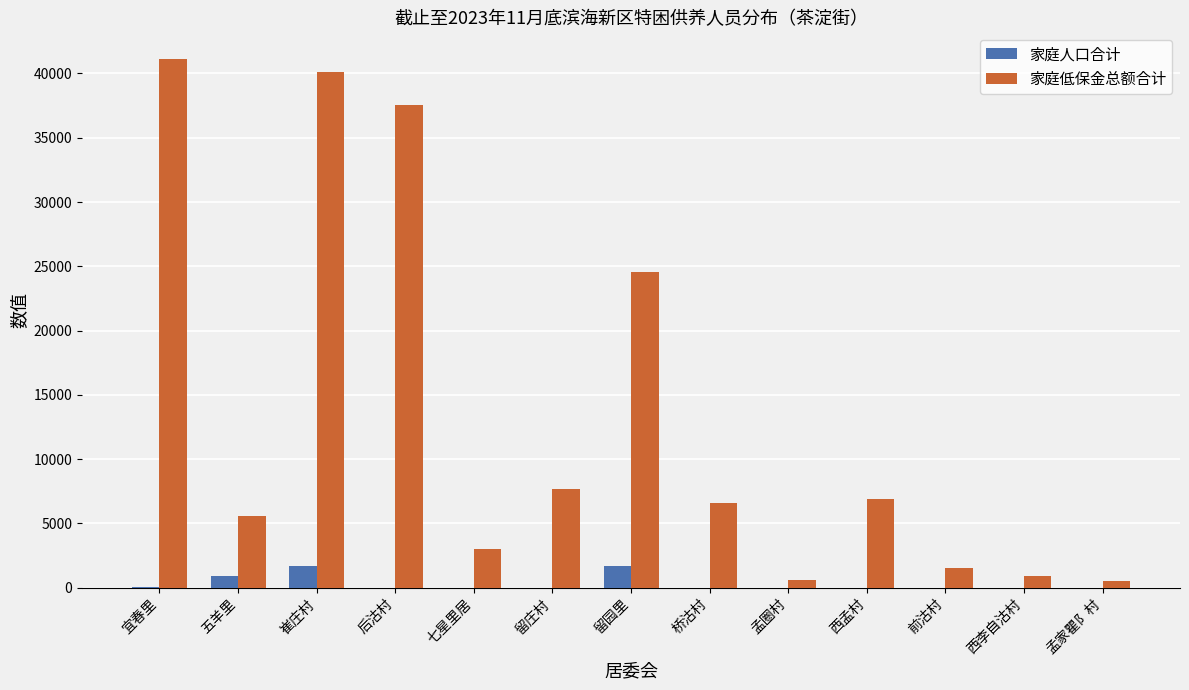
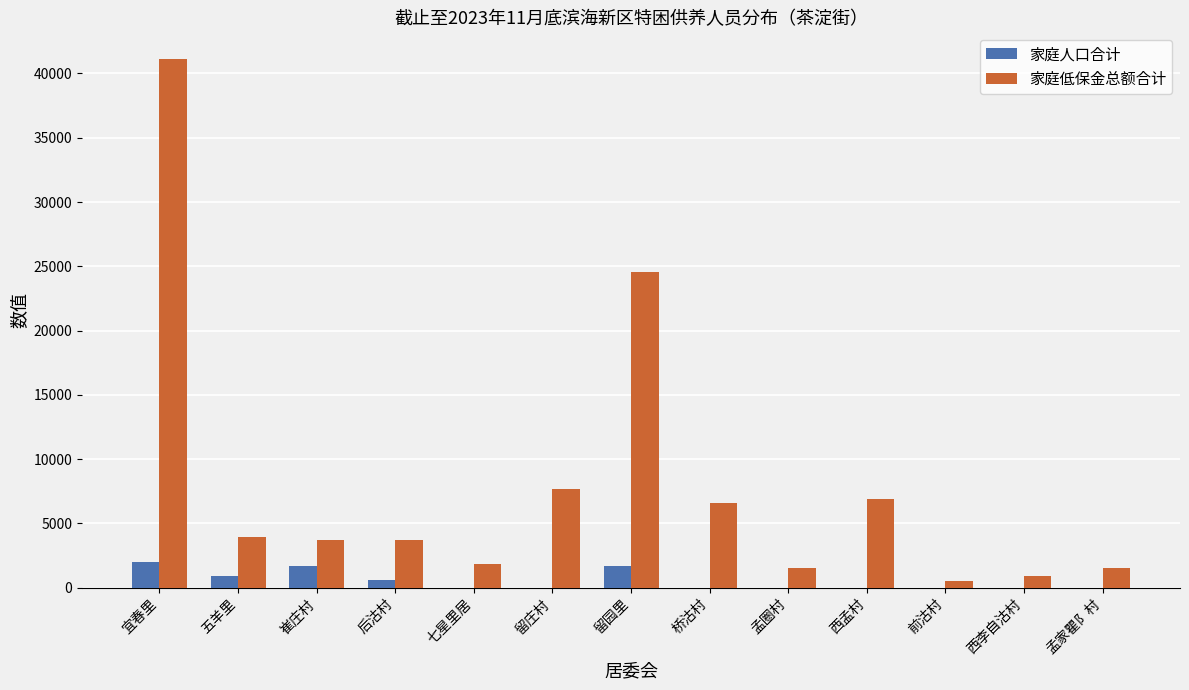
家庭人口合计, 宜春里: 0 -> 2000
家庭低保金总额合计, 五羊里: 5600 -> 4000
家庭低保金总额合计, 崔庄村: 40100 -> 3700
家庭人口合计, 后沽村: 0 -> 600
家庭低保金总额合计, 后沽村: 37500 -> 3700
家庭低保金总额合计, 七星里居: 3000 -> 1900
家庭低保金总额合计, 孟圈村: 600 -> 1500
家庭低保金总额合计, 前沽村: 1500 -> 500
家庭低保金总额合计, 孟家瞿阝村: 500 -> 1500
